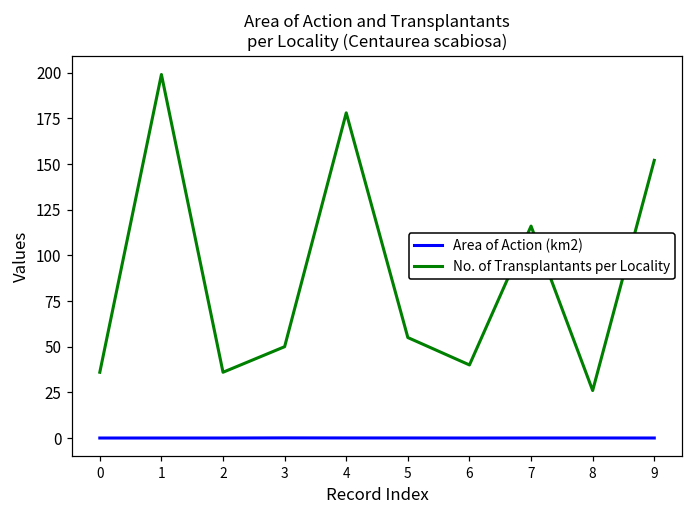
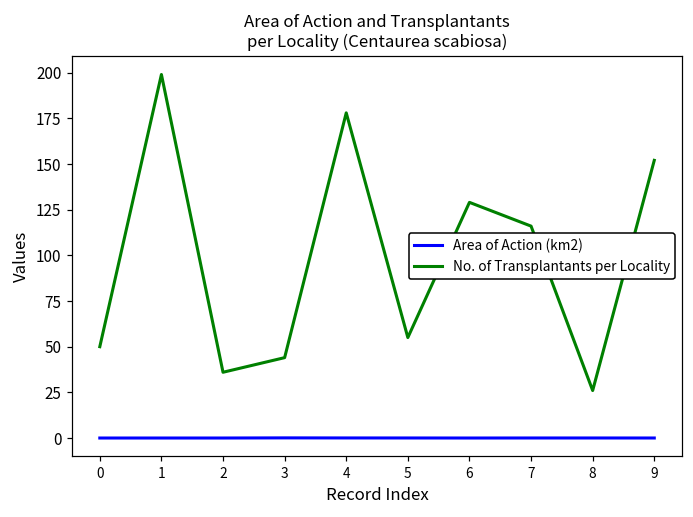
No. of Transplantants per Locality, 0: 36 -> 50
No. of Transplantants per Locality, 3: 50 -> 44
No. of Transplantants per Locality, 6: 40 -> 129
